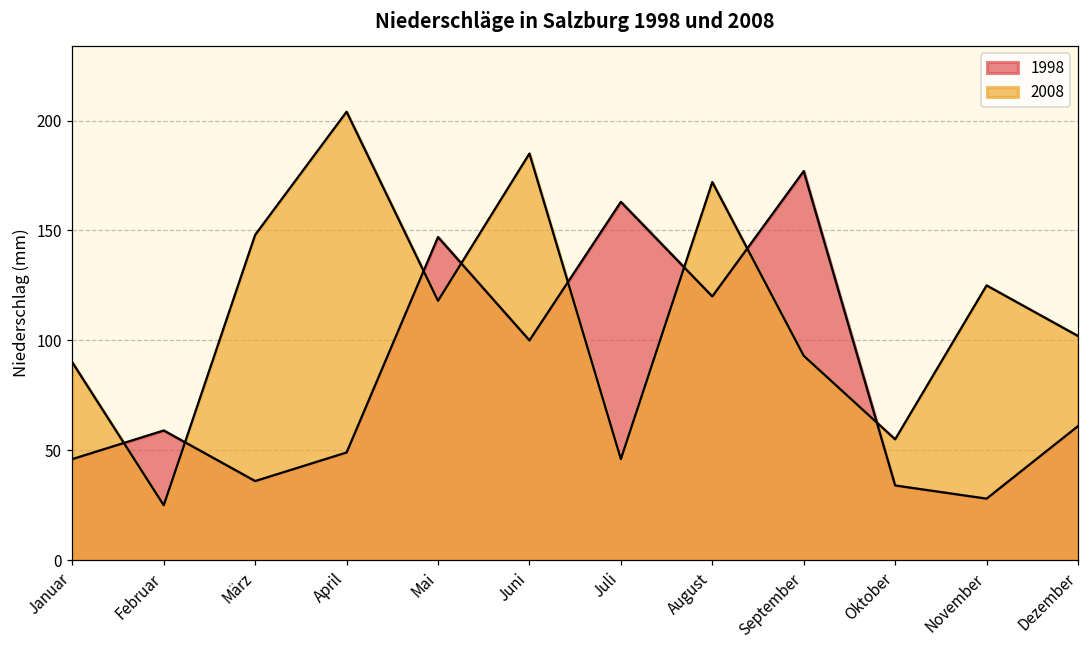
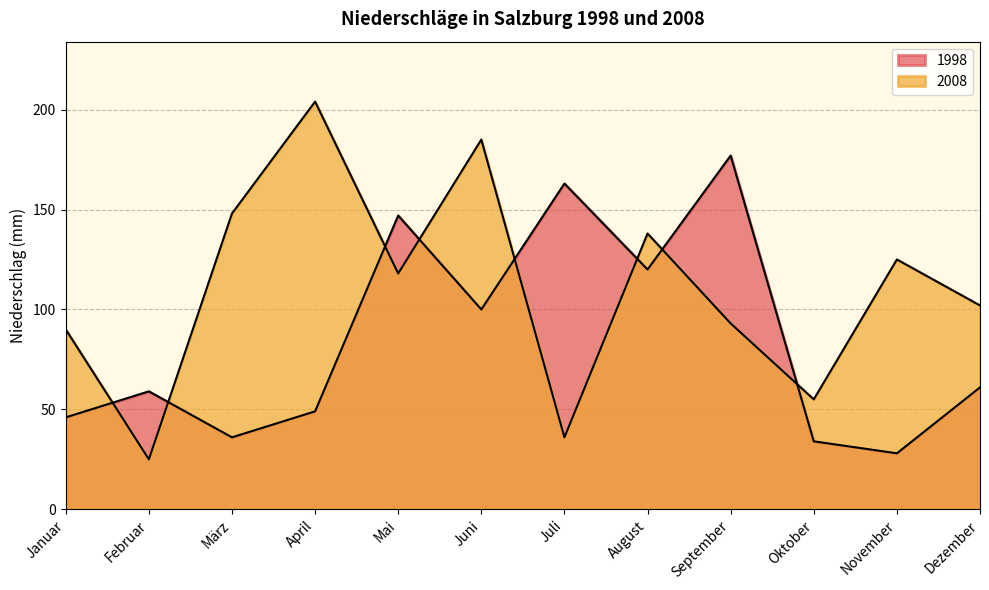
2008, Juli: 46 -> 36
2008, August: 172 -> 138
